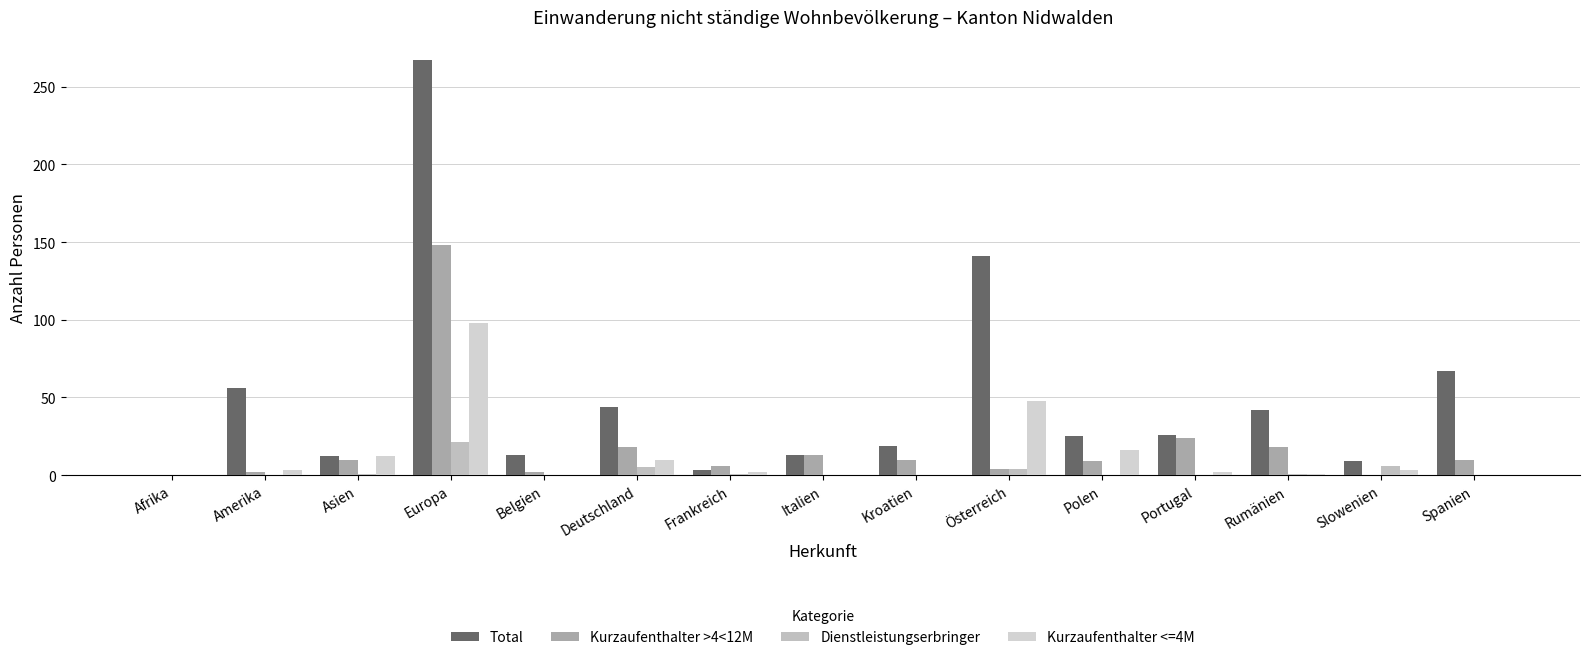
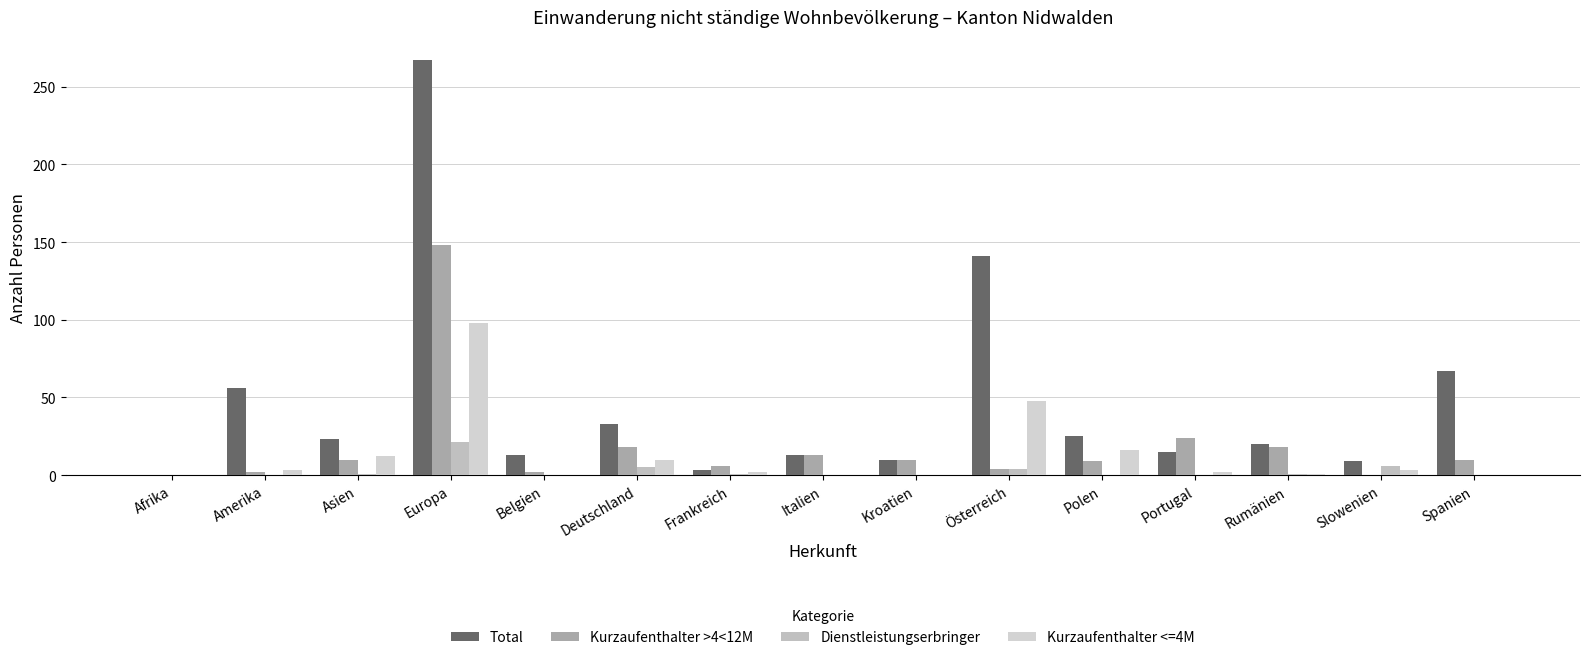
Total, Asien: 12 -> 23
Total, Deutschland: 44 -> 33
Total, Kroatien: 19 -> 10
Total, Portugal: 26 -> 15
Total, Rumänien: 42 -> 20
